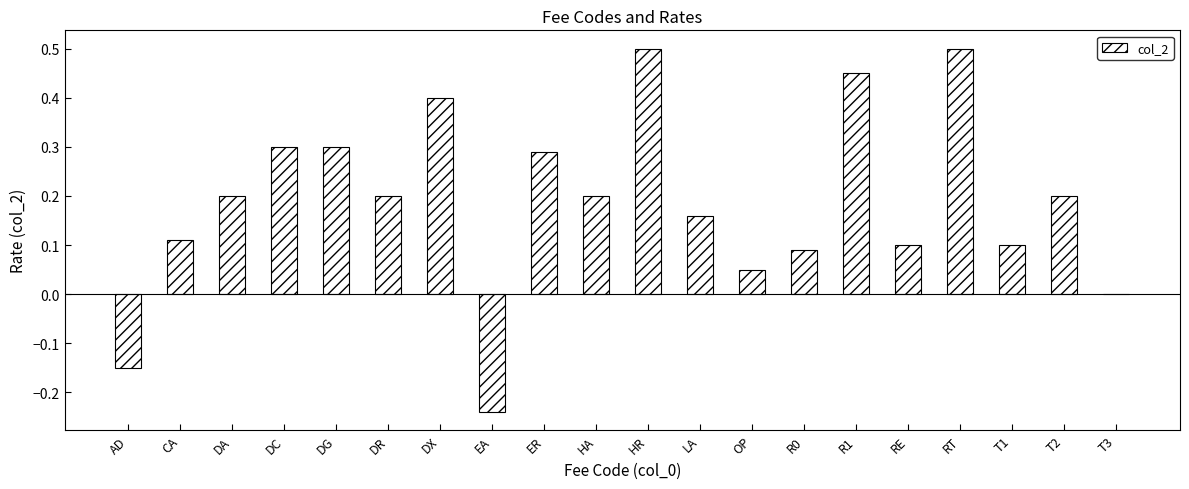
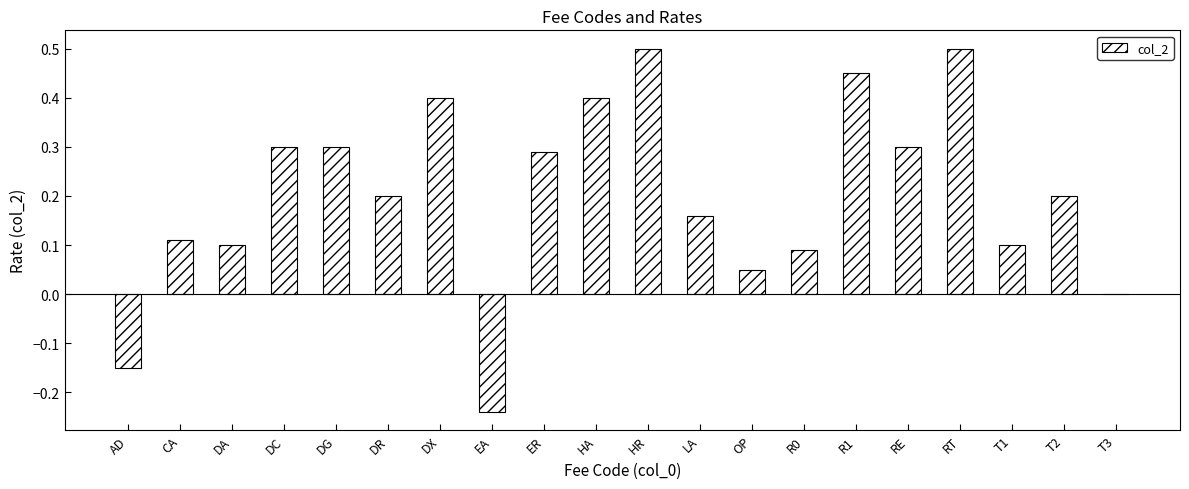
DA: 0.2 -> 0.1
HA: 0.2 -> 0.4
RE: 0.1 -> 0.3
